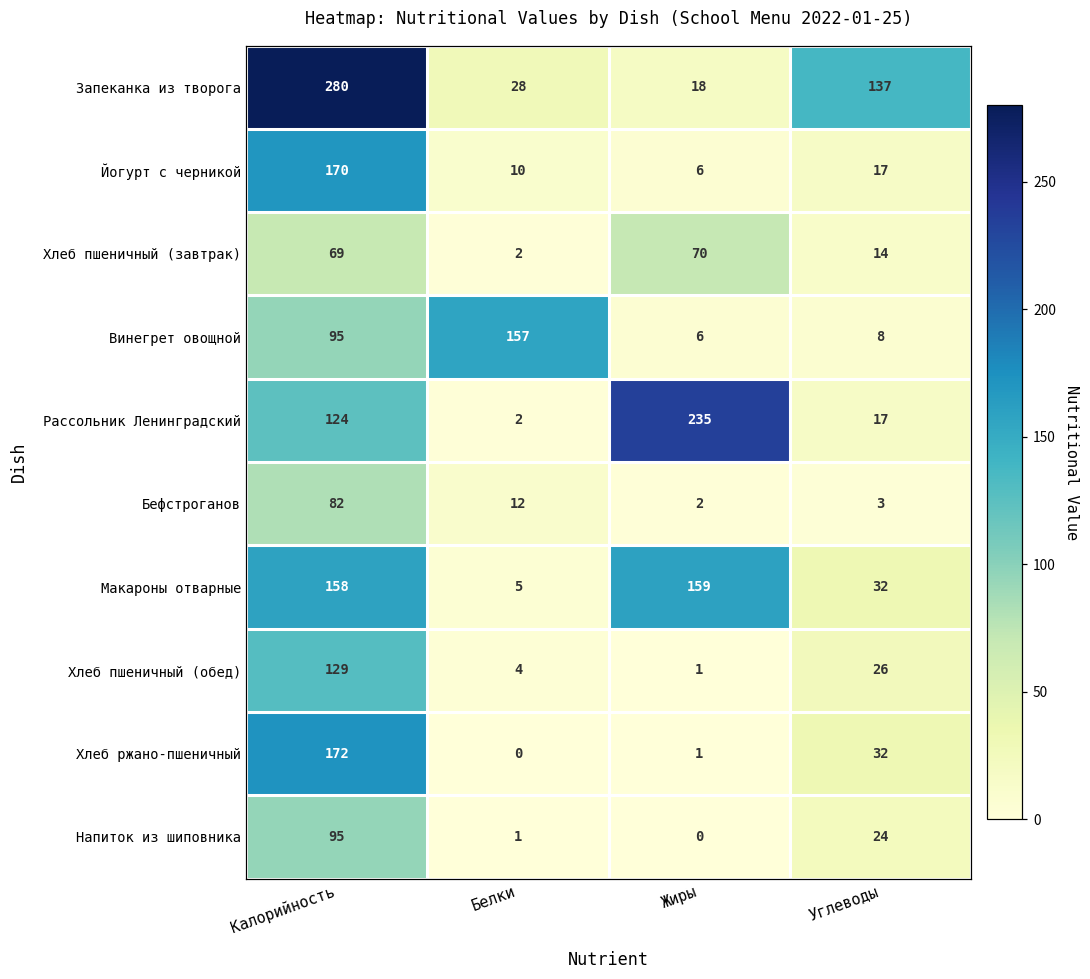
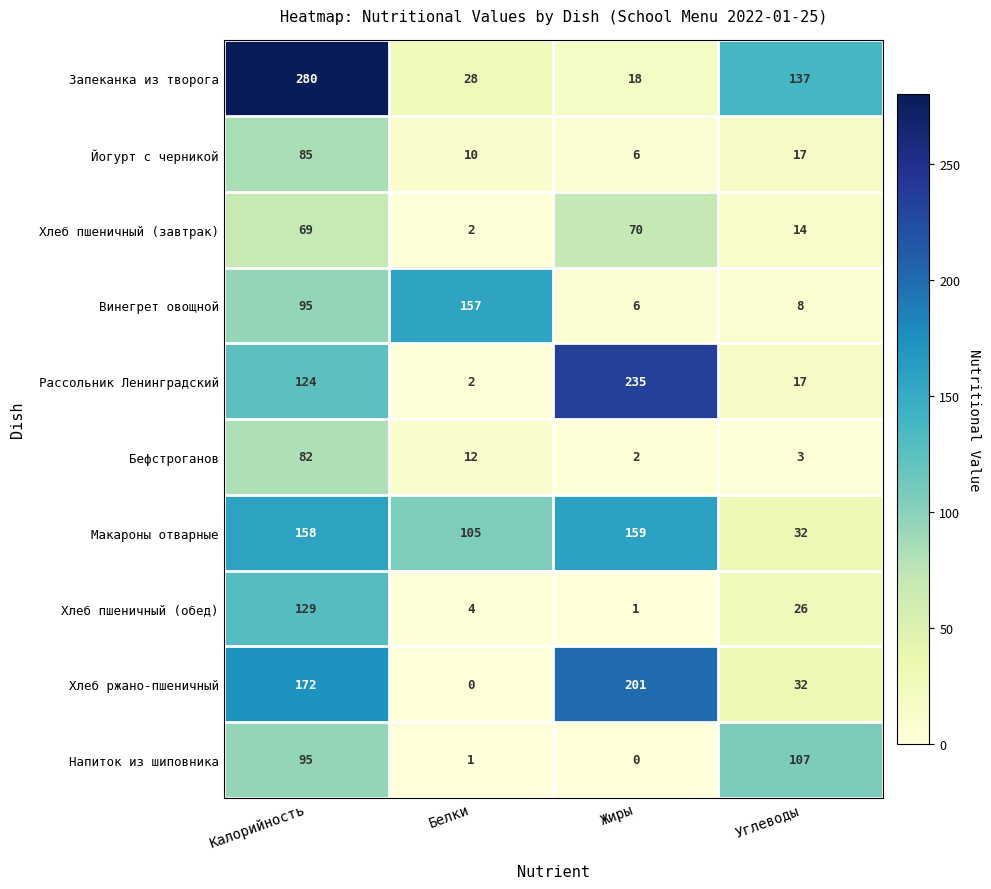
Йогурт с черникой, Калорийность: 170 -> 85
Макароны отварные, Белки: 5 -> 105
Хлеб ржано-пшеничный, Жиры: 1 -> 201
Напиток из шиповника, Углеводы: 24 -> 107
